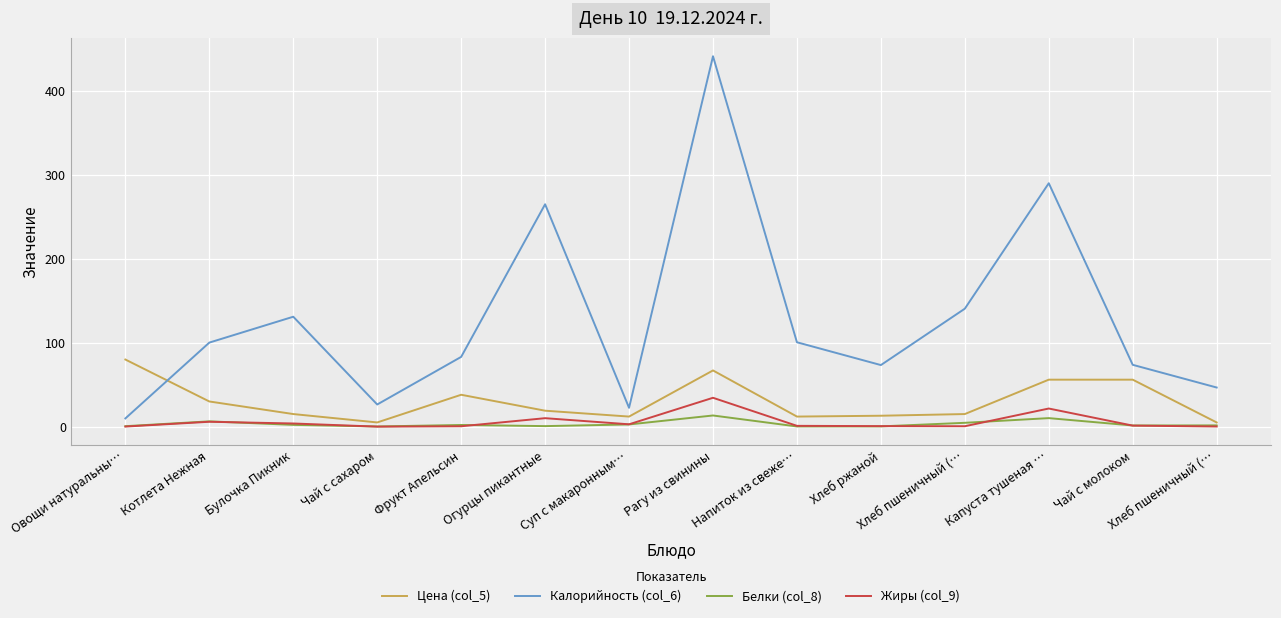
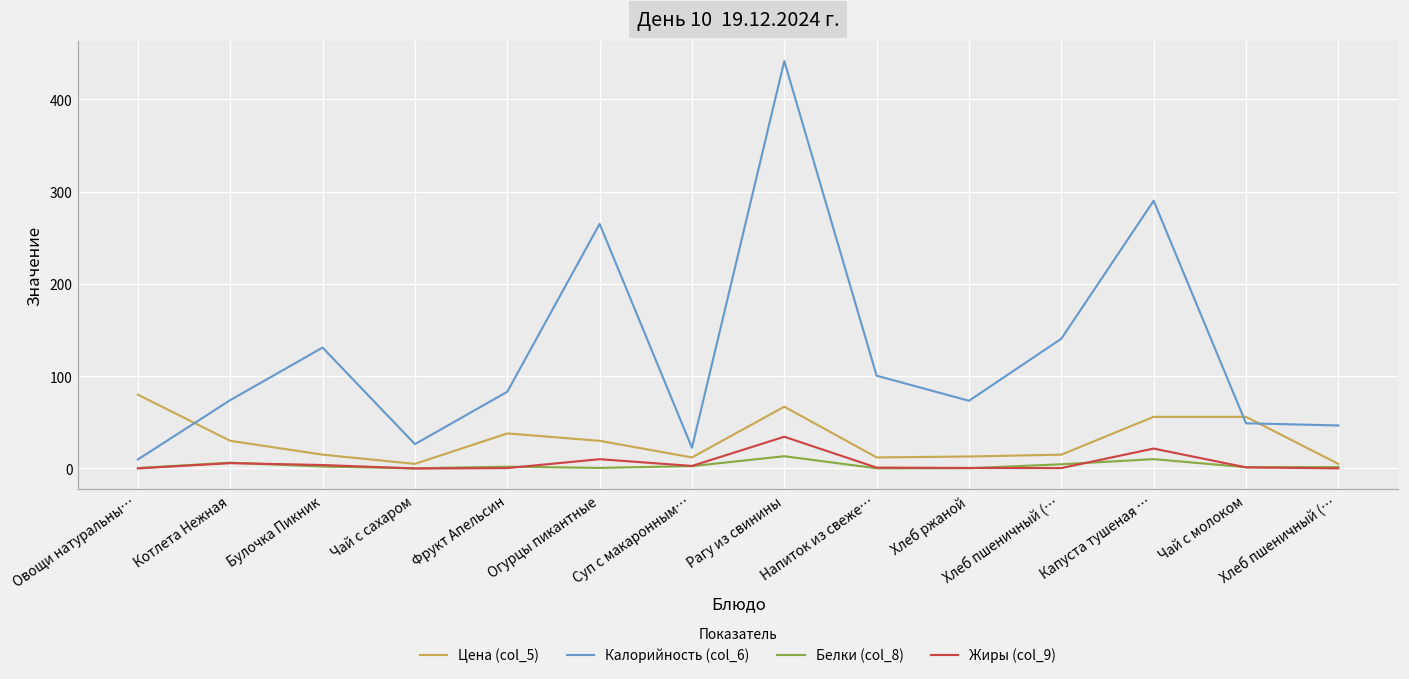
Калорийность (col_6), Котлета Нежная: 100 -> 70
Цена (col_5), Огурцы пикантные: 20 -> 30
Калорийность (col_6), Чай с молоком: 70 -> 50
